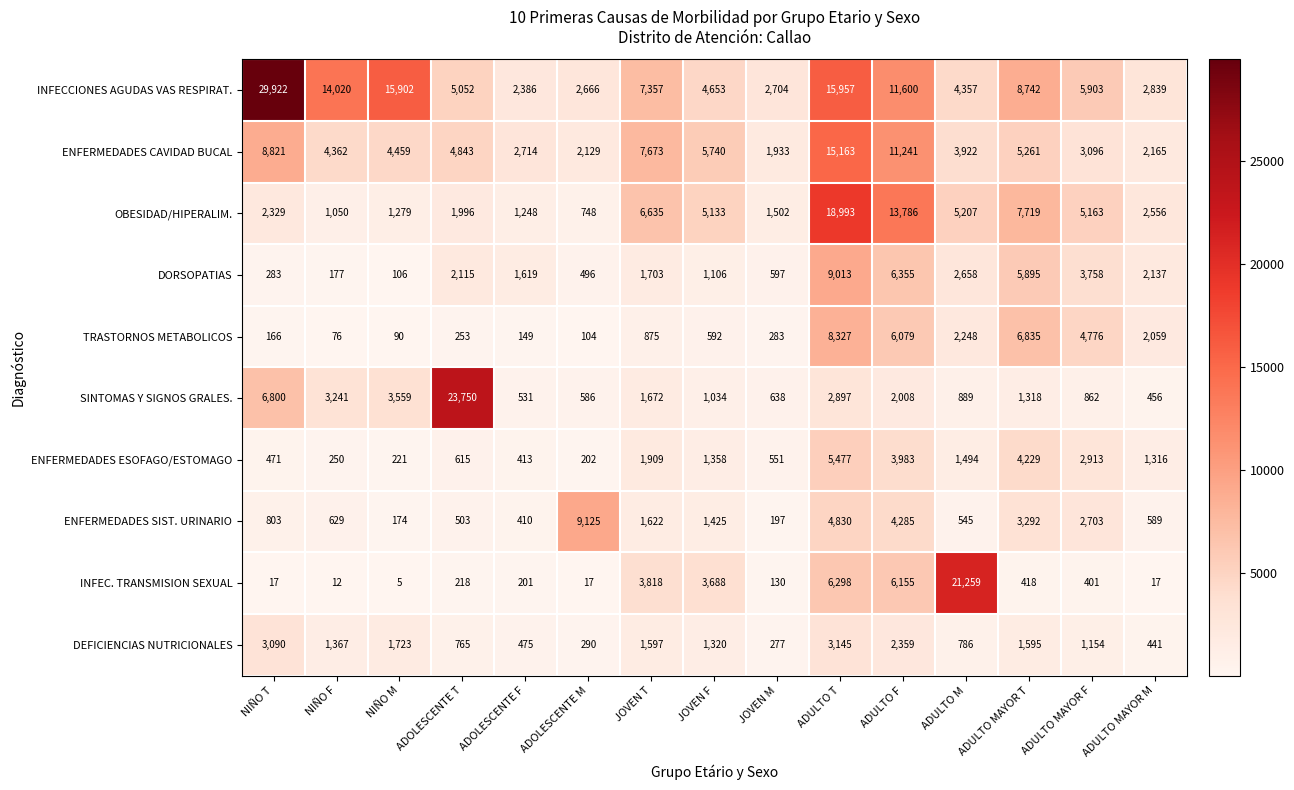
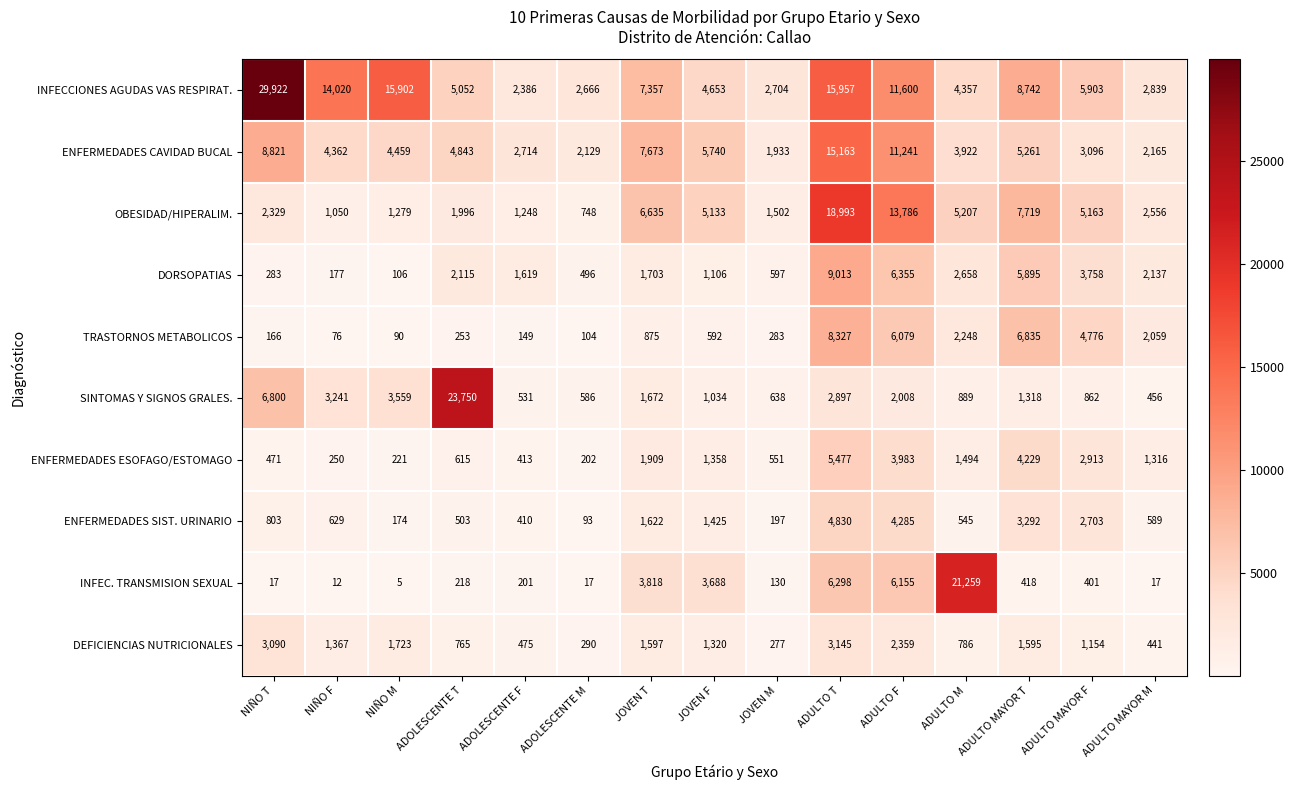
ENFERMEDADES SIST. URINARIO, ADOLESCENTE M: 9,125 -> 93
